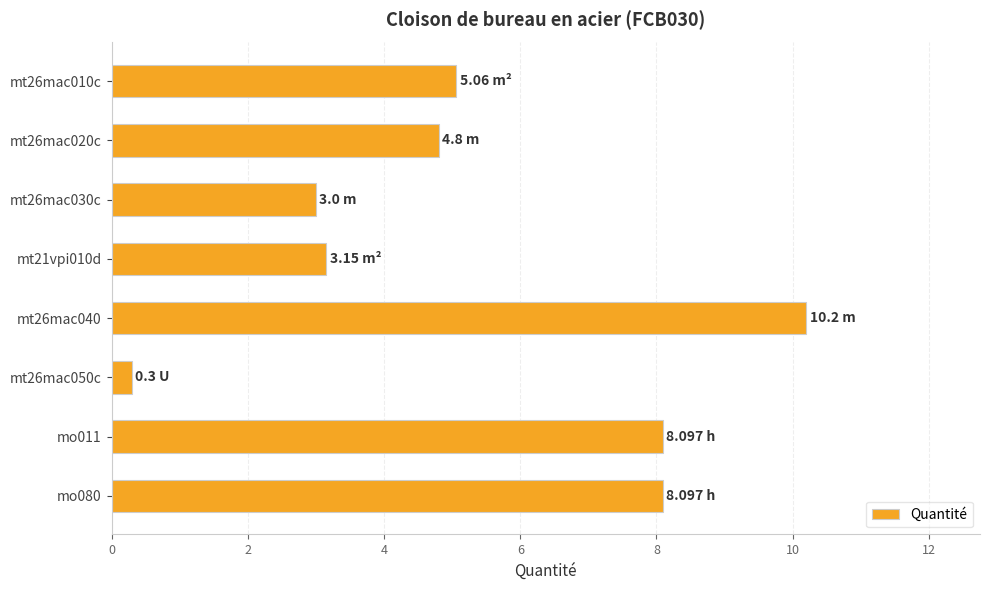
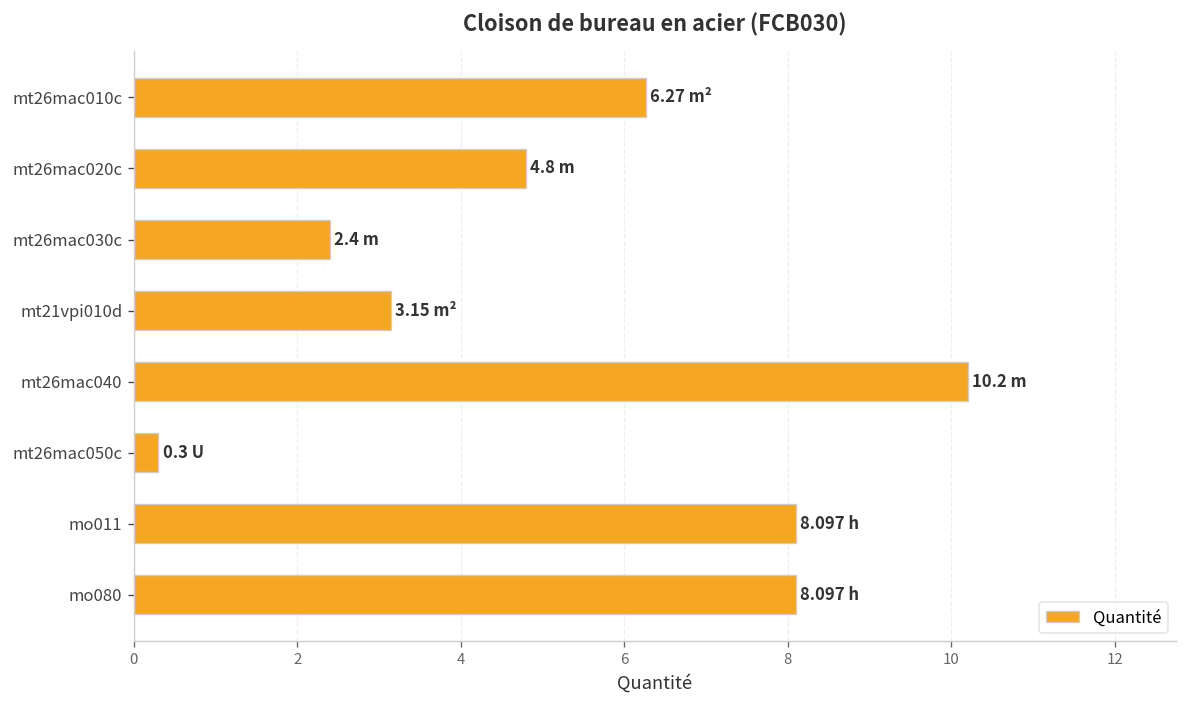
mt26mac010c: 5.06 -> 6.27
mt26mac030c: 3.0 -> 2.4
